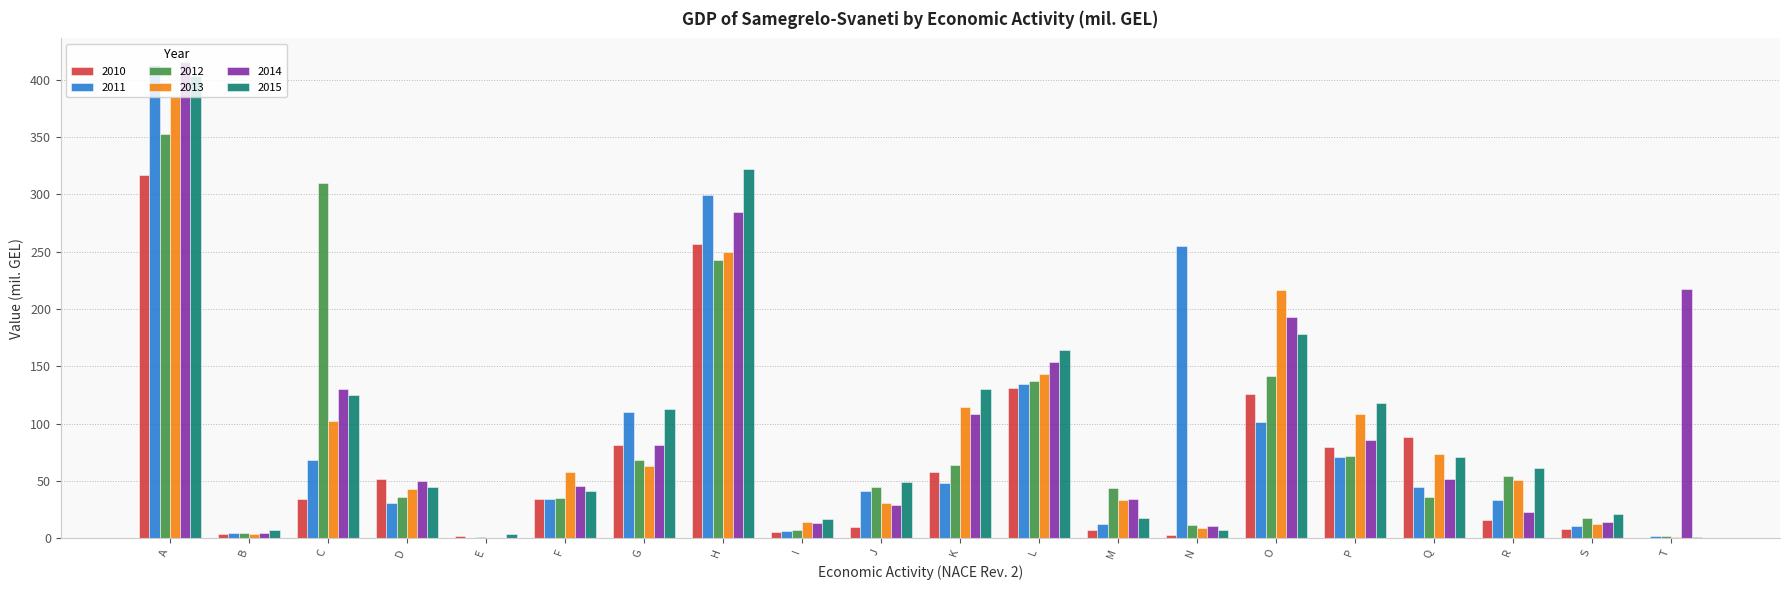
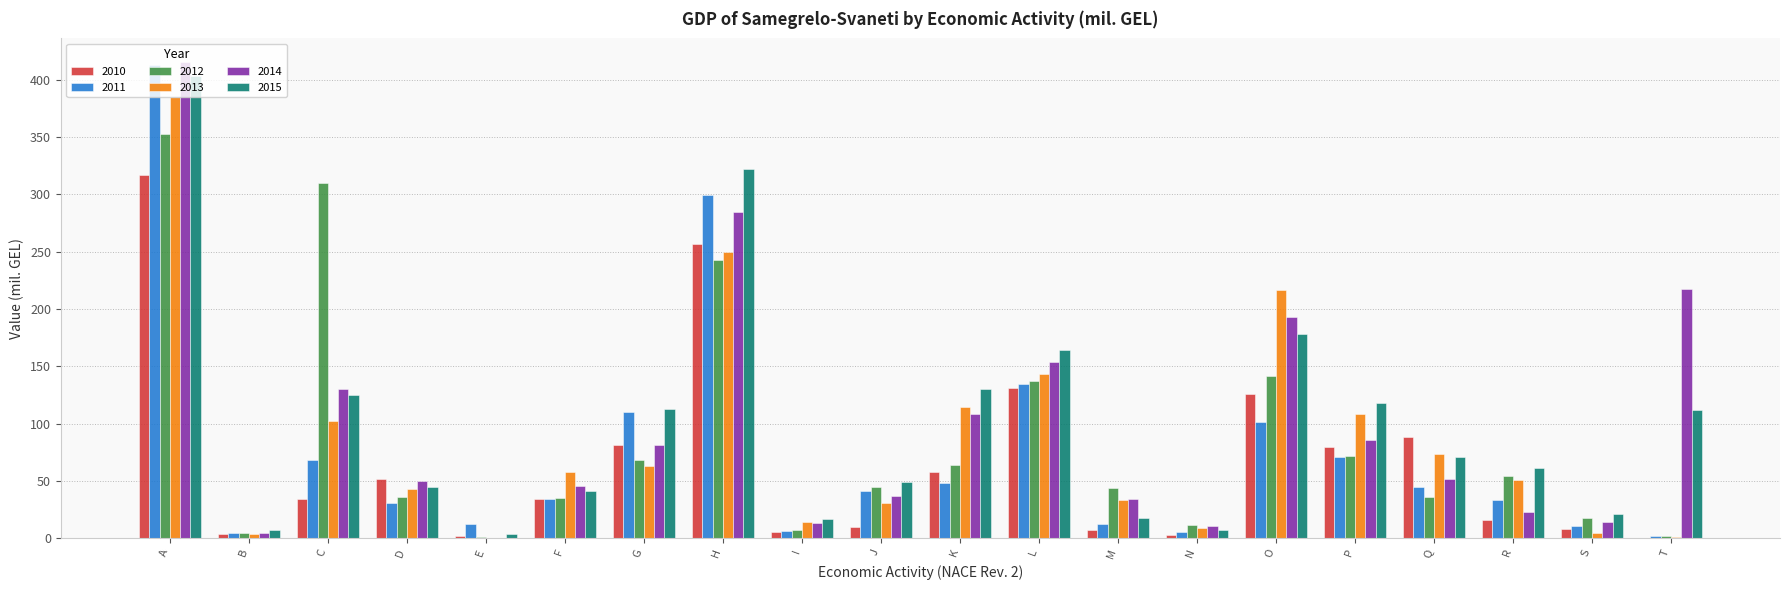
2011, E: 0 -> 12
2014, J: 29 -> 36
2011, N: 255 -> 5
2013, S: 12 -> 4
2015, T: 1 -> 111
